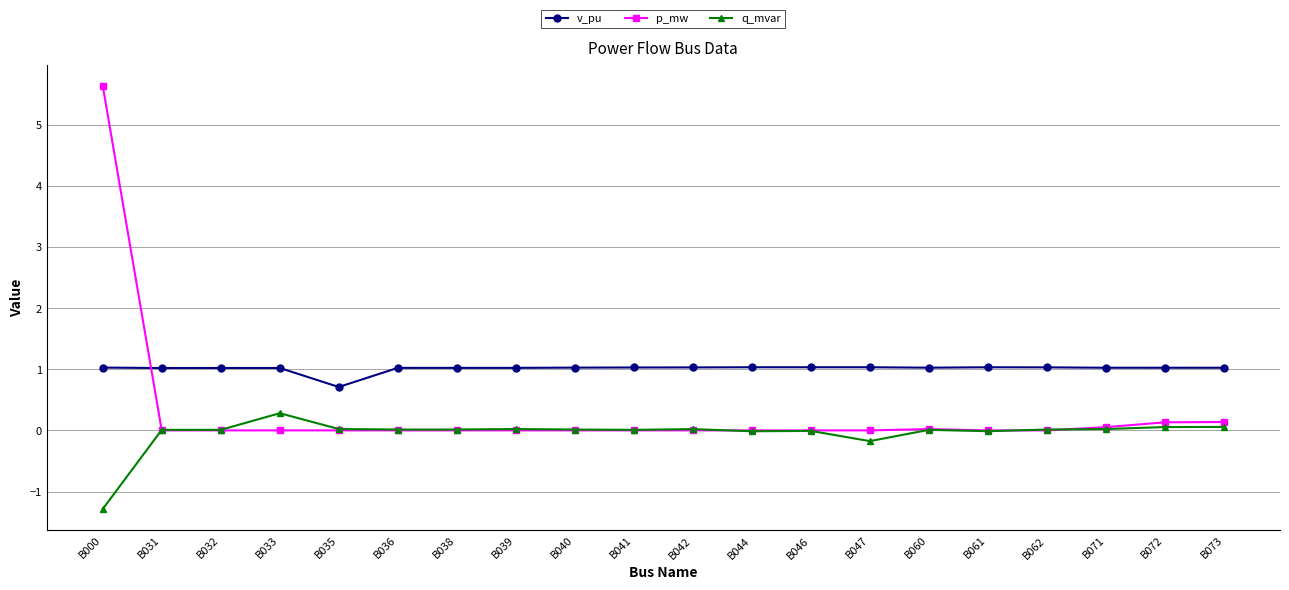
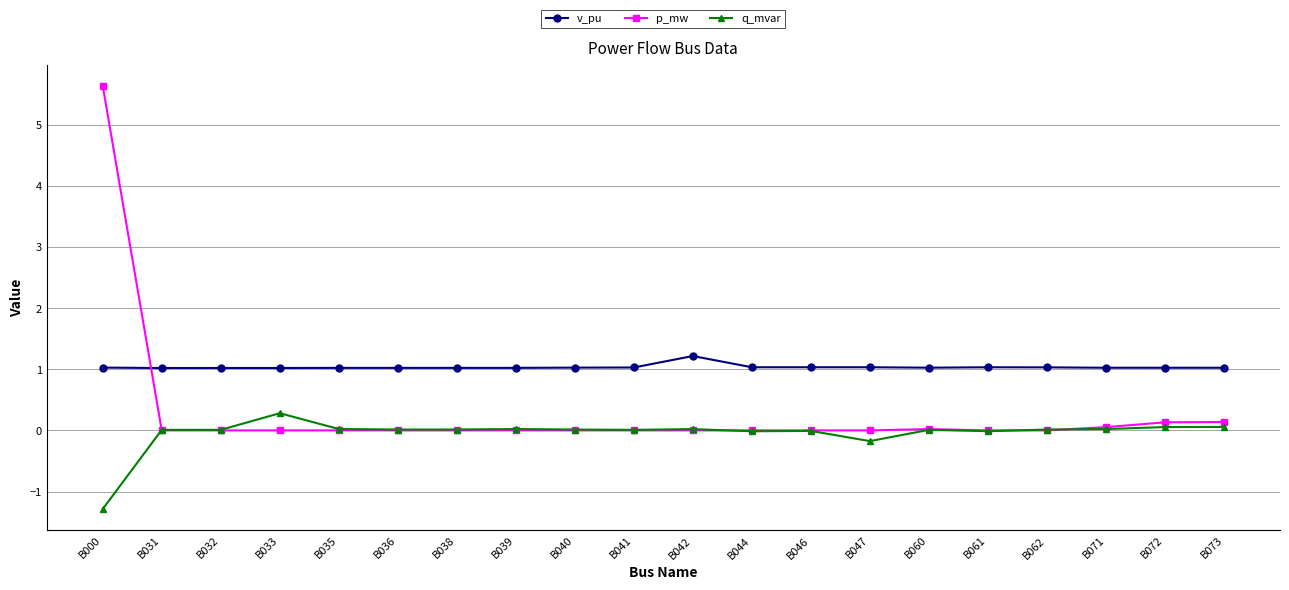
v_pu, B035: 0.7 -> 1.0
v_pu, B042: 1.0 -> 1.2
